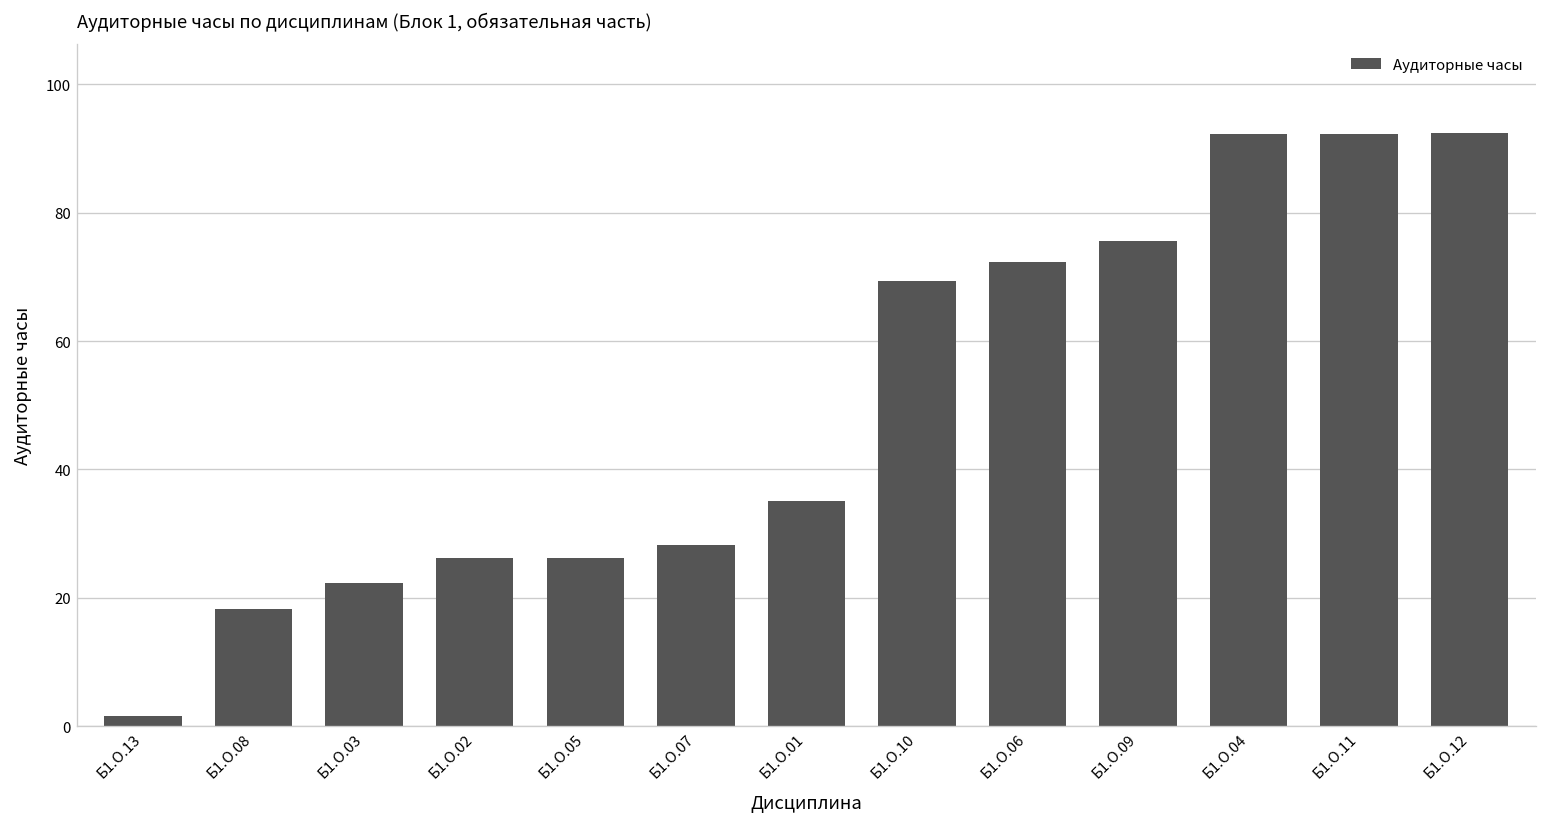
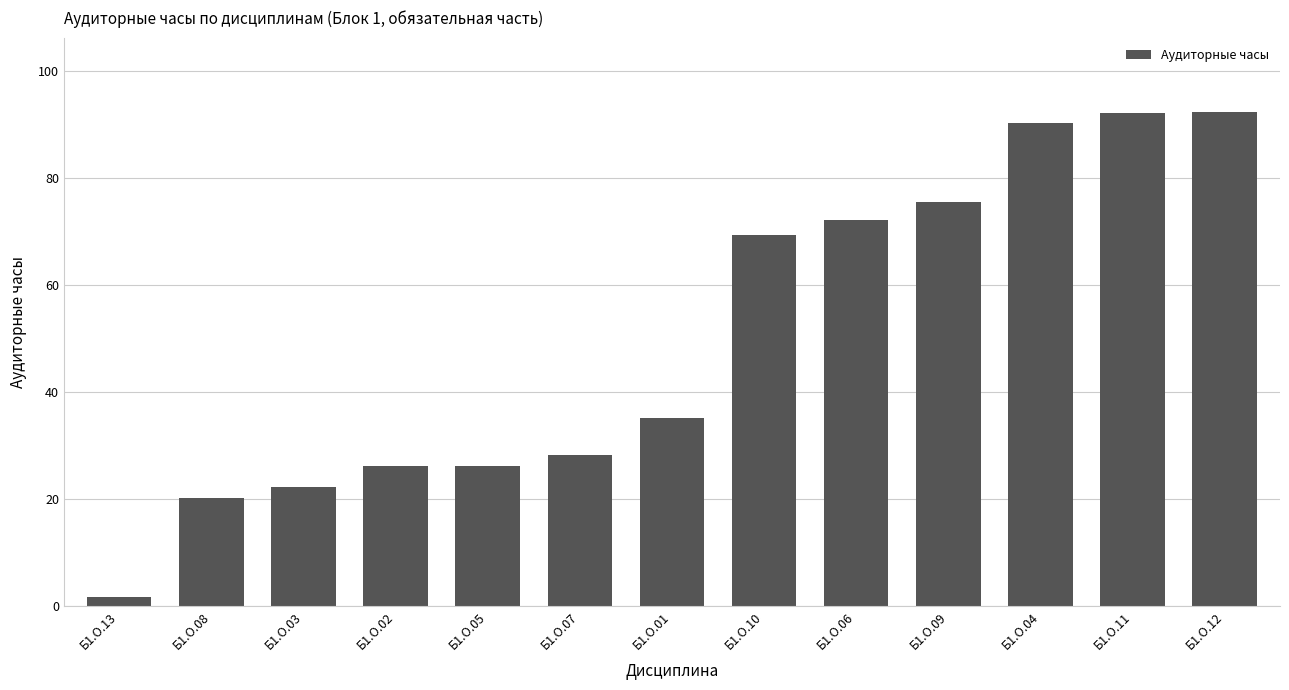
Б1.О.08: 18 -> 20
Б1.О.04: 92 -> 90
